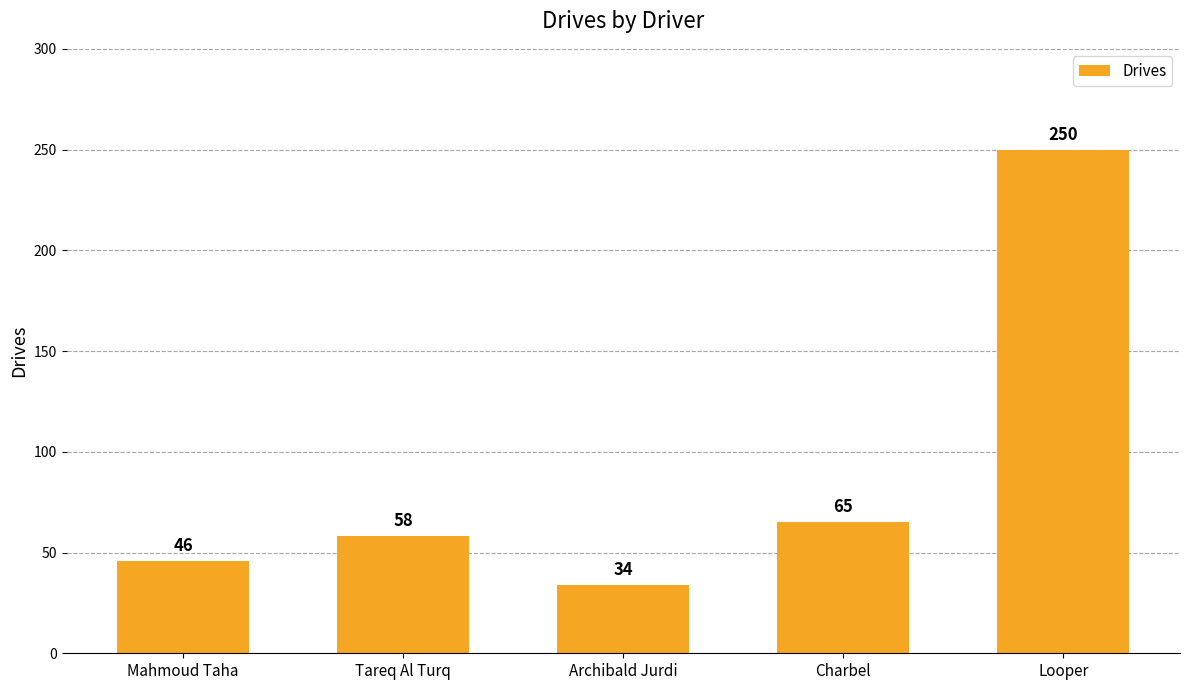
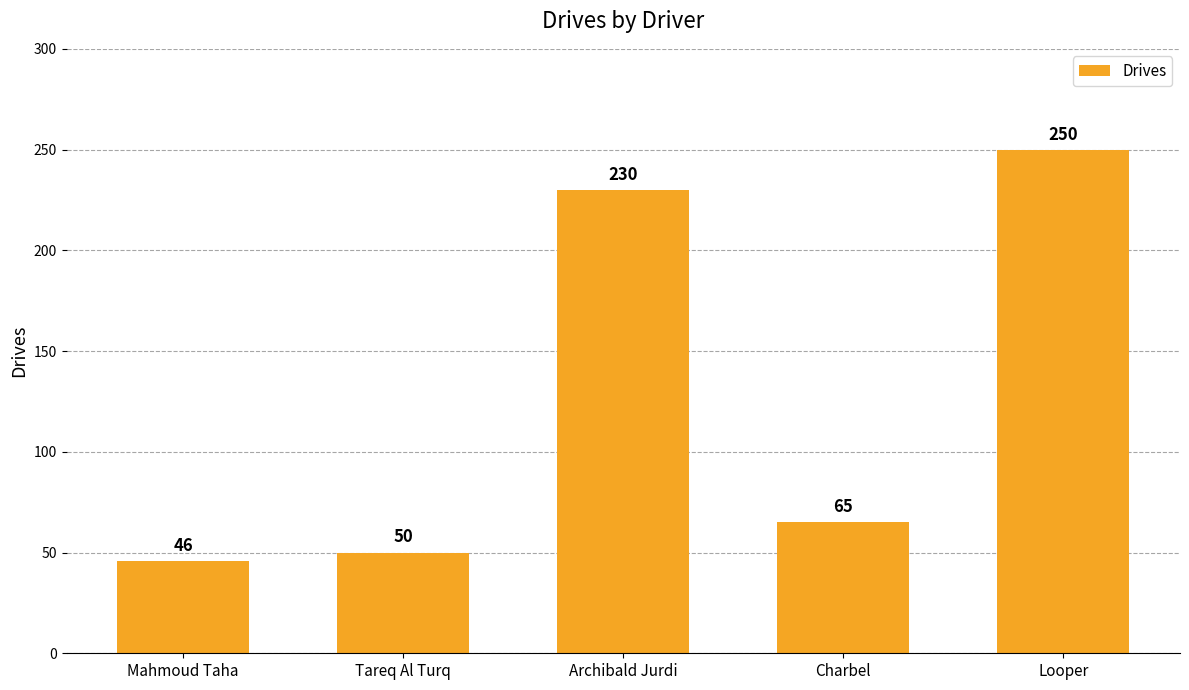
Tareq Al Turq: 58 -> 50
Archibald Jurdi: 34 -> 230
